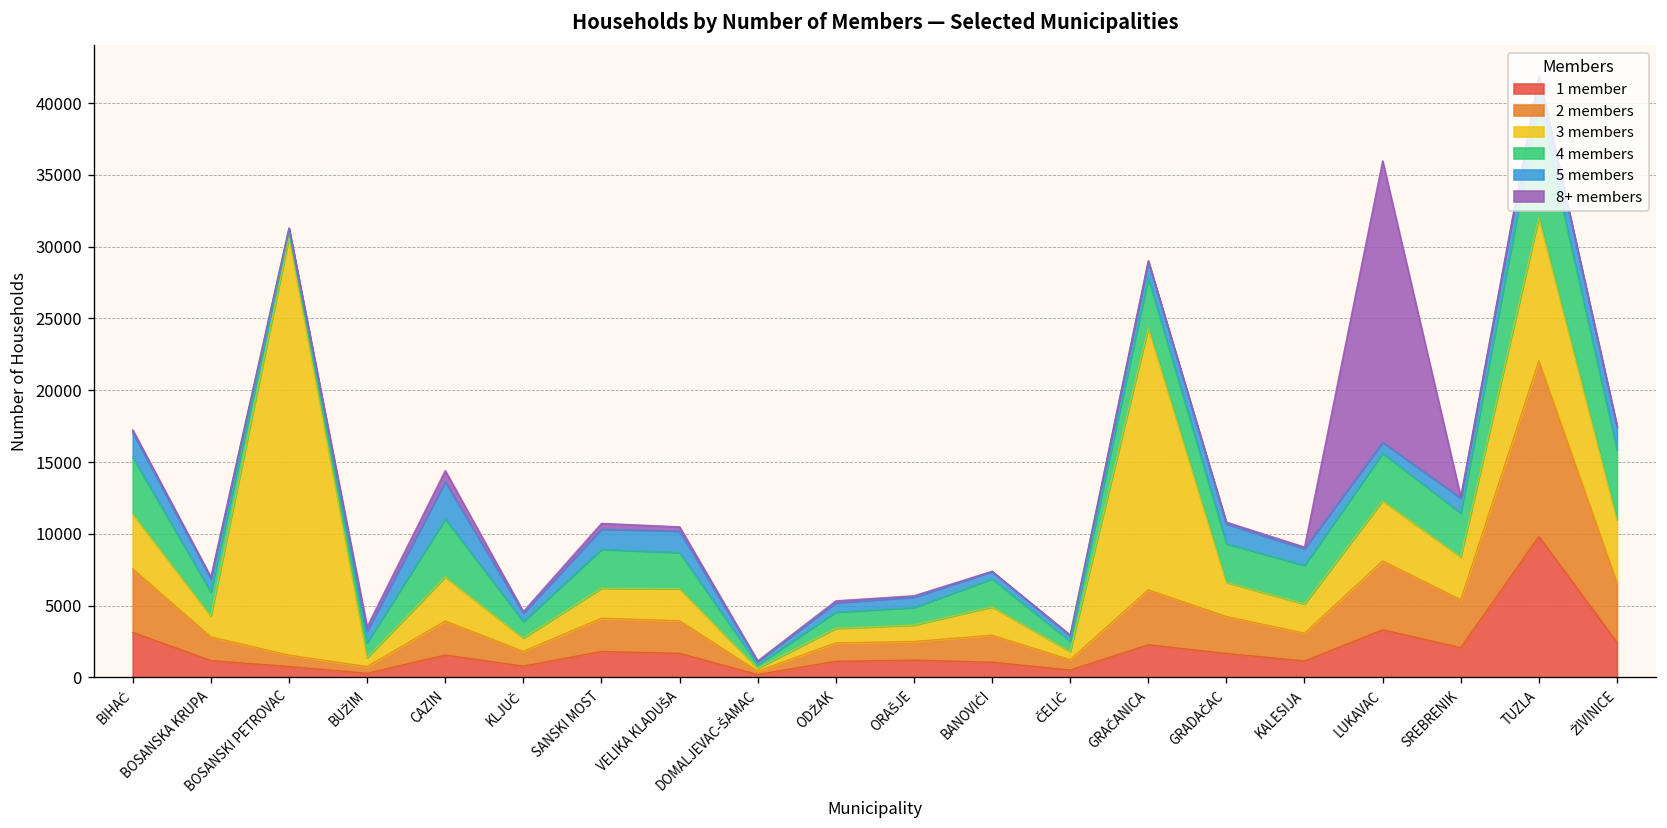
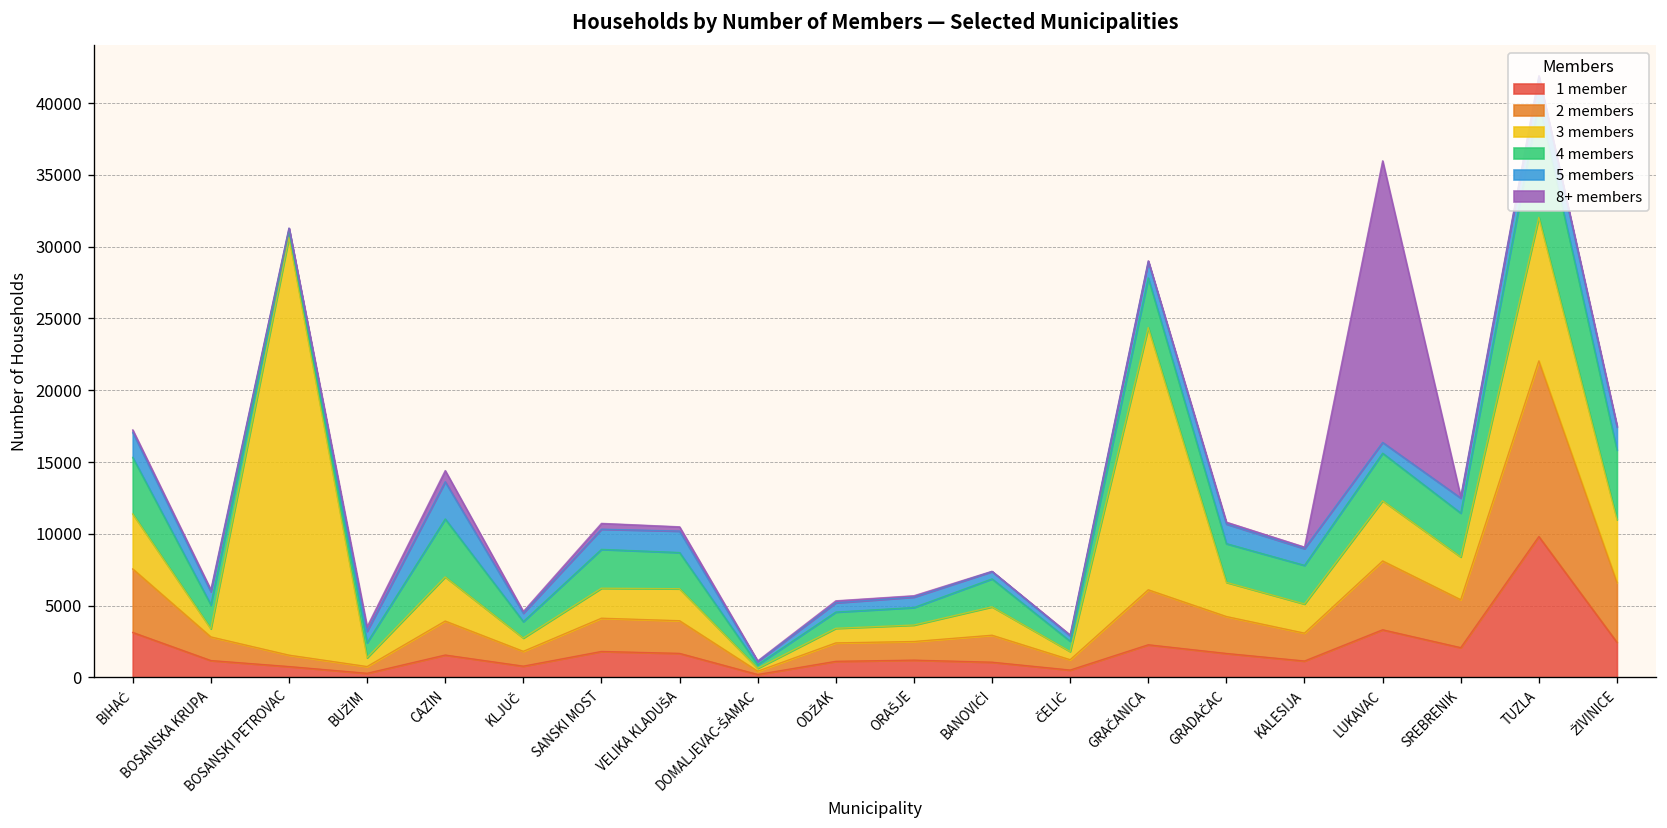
3 members, BOSANSKA KRUPA: 1500 -> 600
